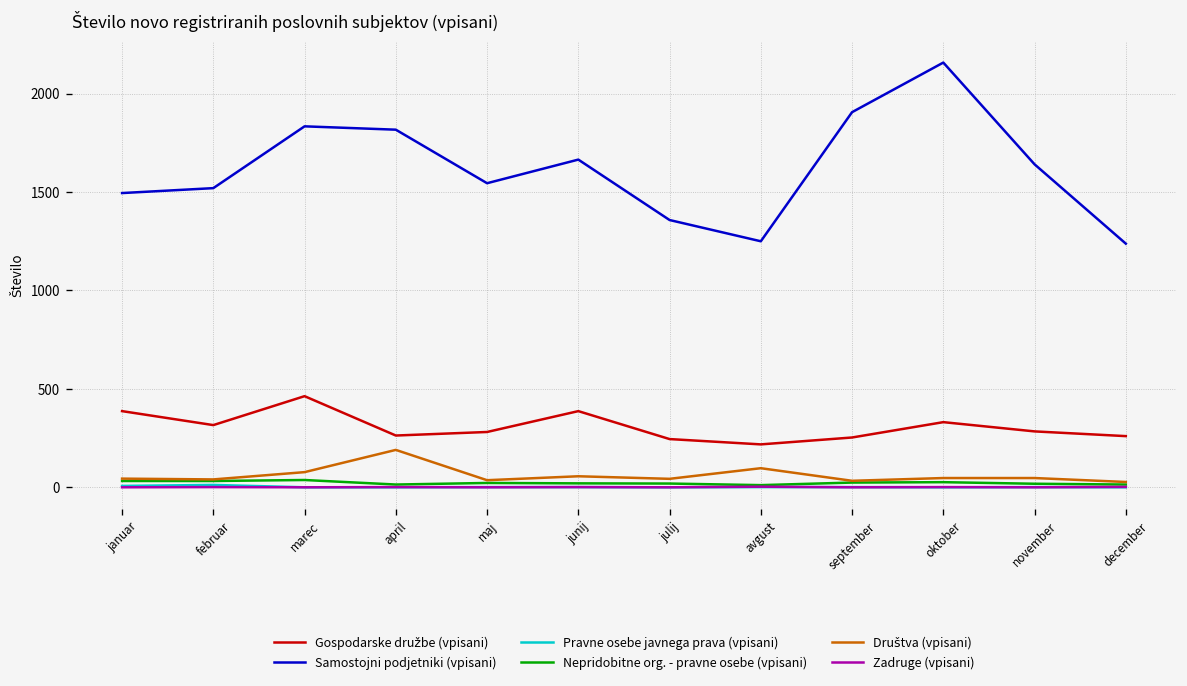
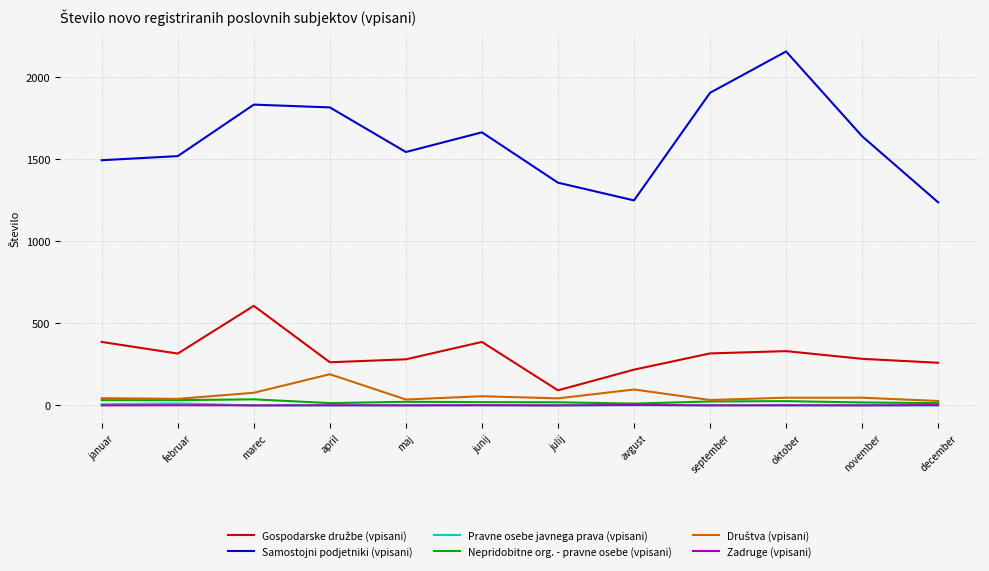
Gospodarske družbe (vpisani), marec: 460 -> 610
Gospodarske družbe (vpisani), julij: 250 -> 90
Gospodarske družbe (vpisani), september: 250 -> 320
